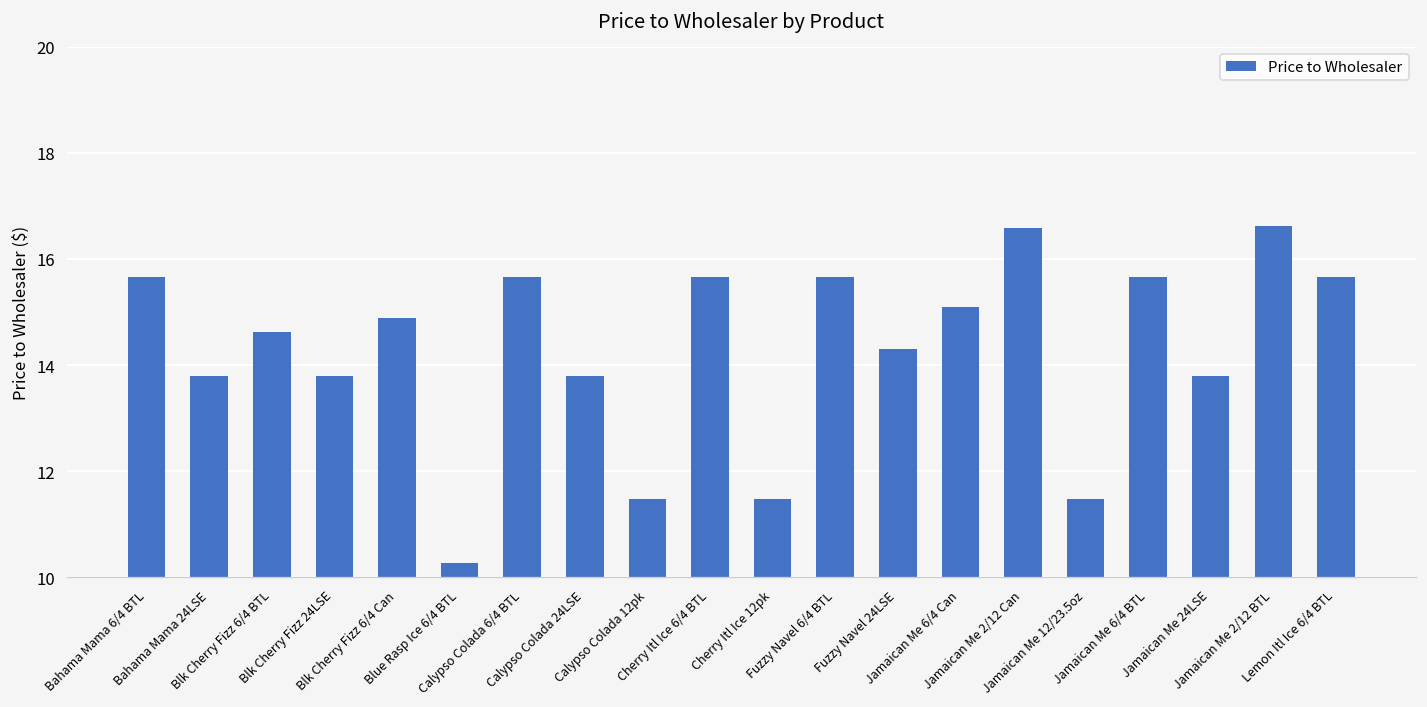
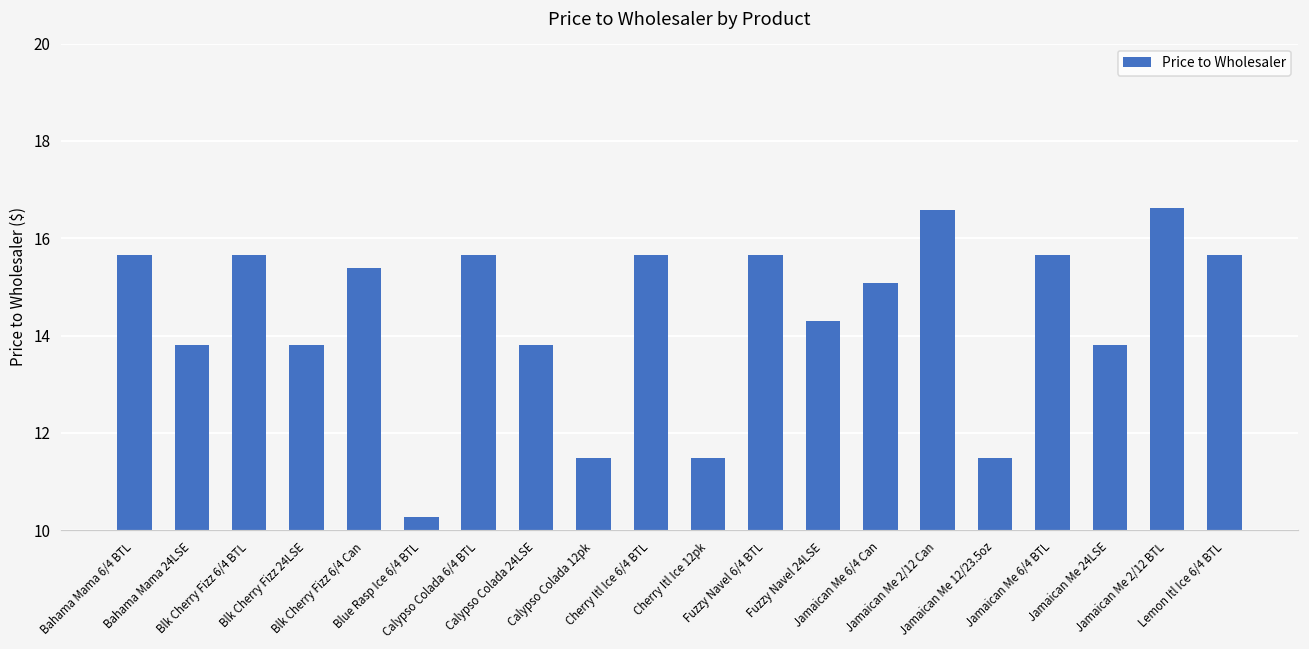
Blk Cherry Fizz 6/4 BTL: 14.6 -> 15.7
Blk Cherry Fizz 6/4 Can: 14.9 -> 15.4
